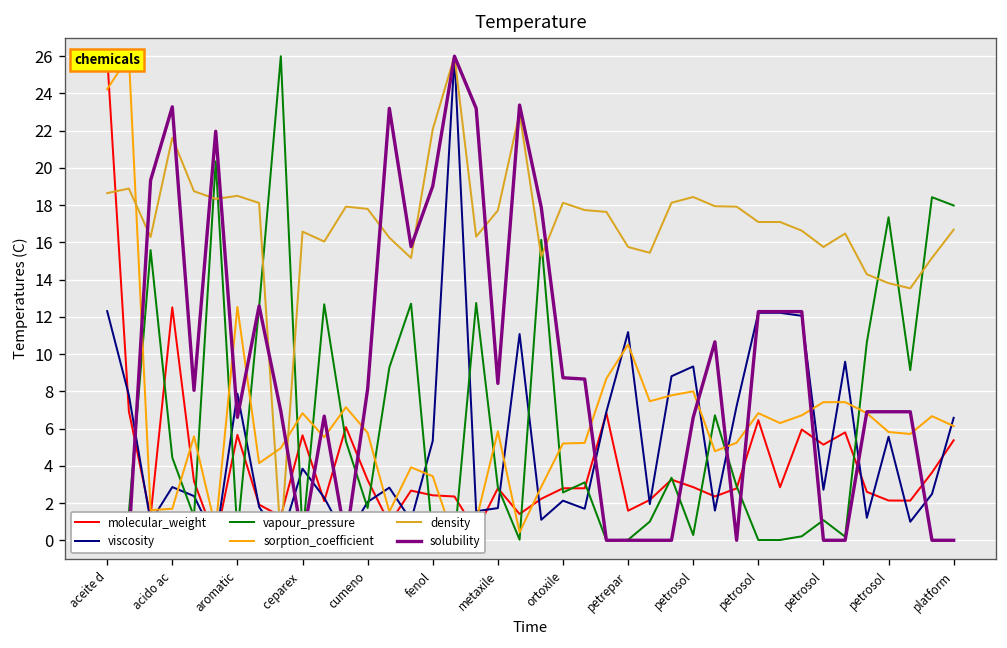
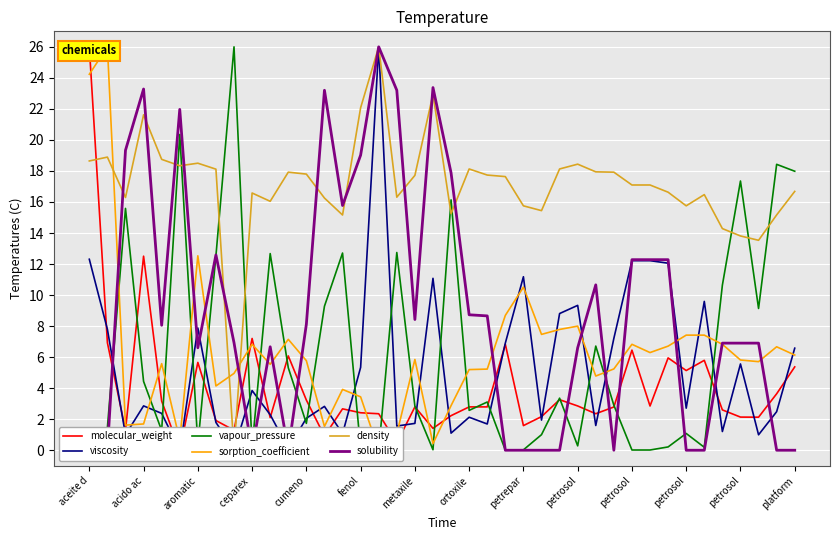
molecular_weight, ceparex: 5.6 -> 7.2
